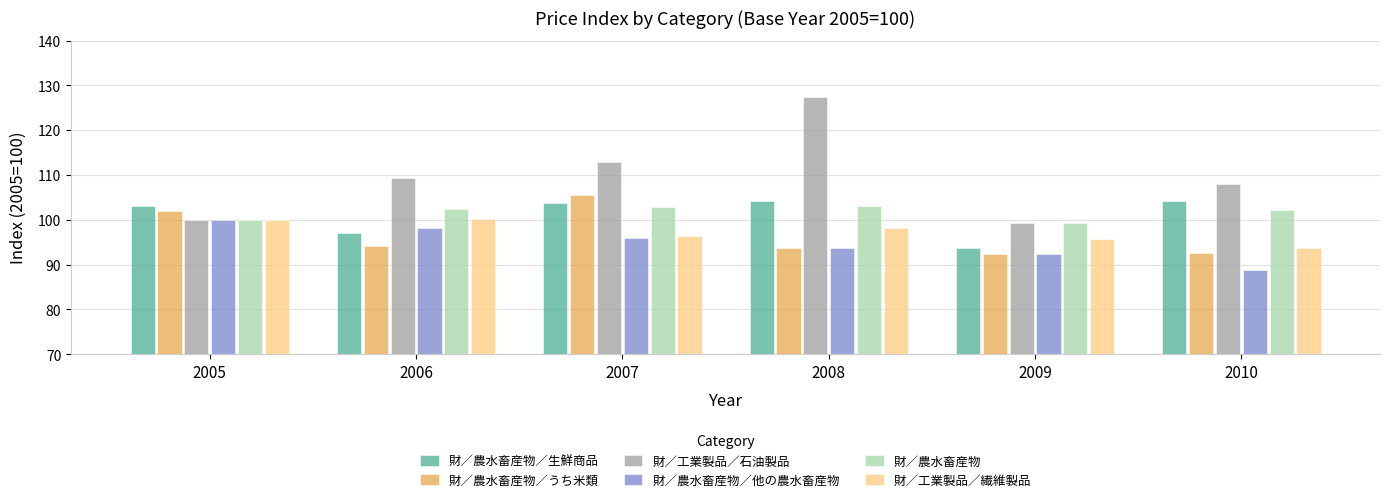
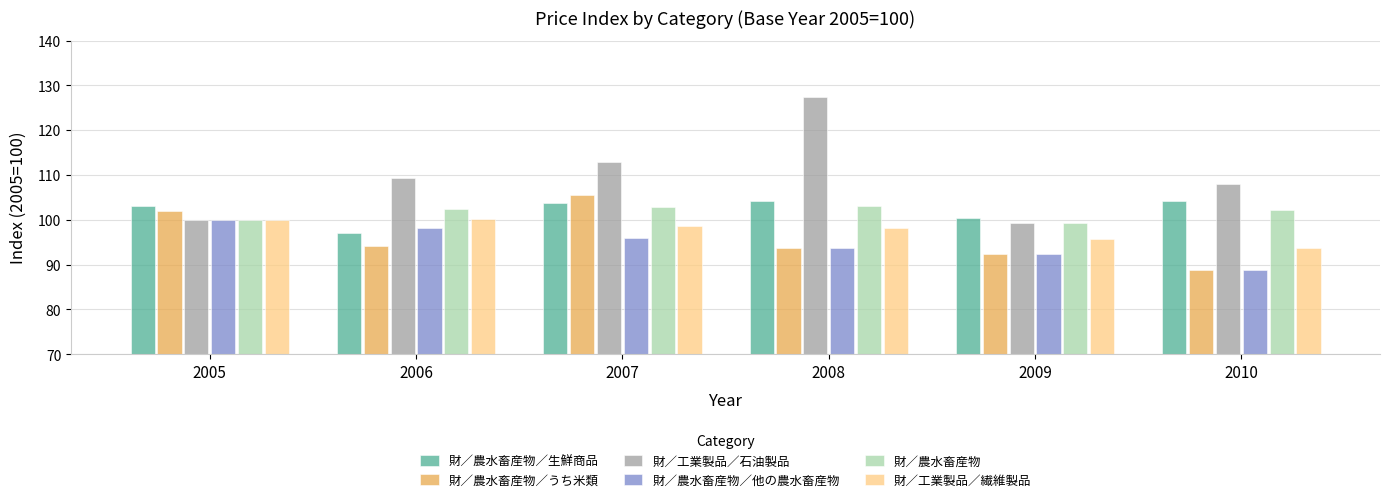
財／工業製品／繊維製品, 2007: 96 -> 99
財／農水畜産物／生鮮商品, 2009: 94 -> 100
財／農水畜産物／うち米類, 2010: 93 -> 89
